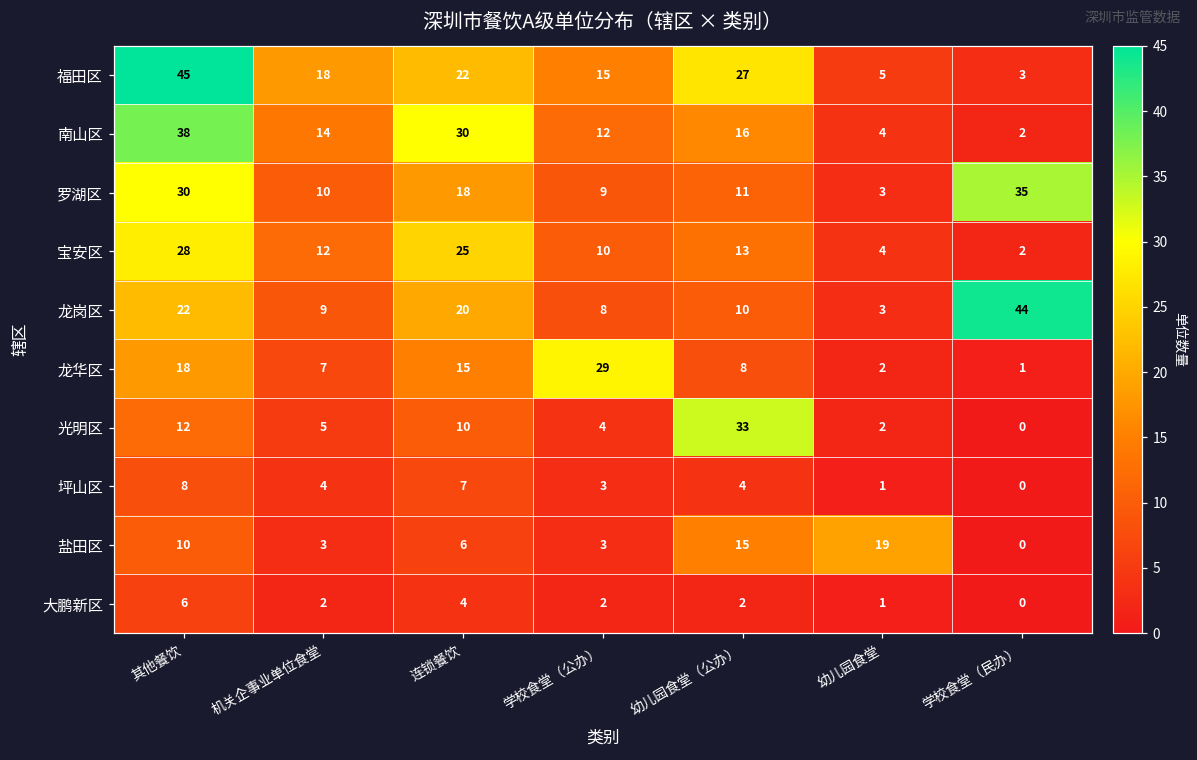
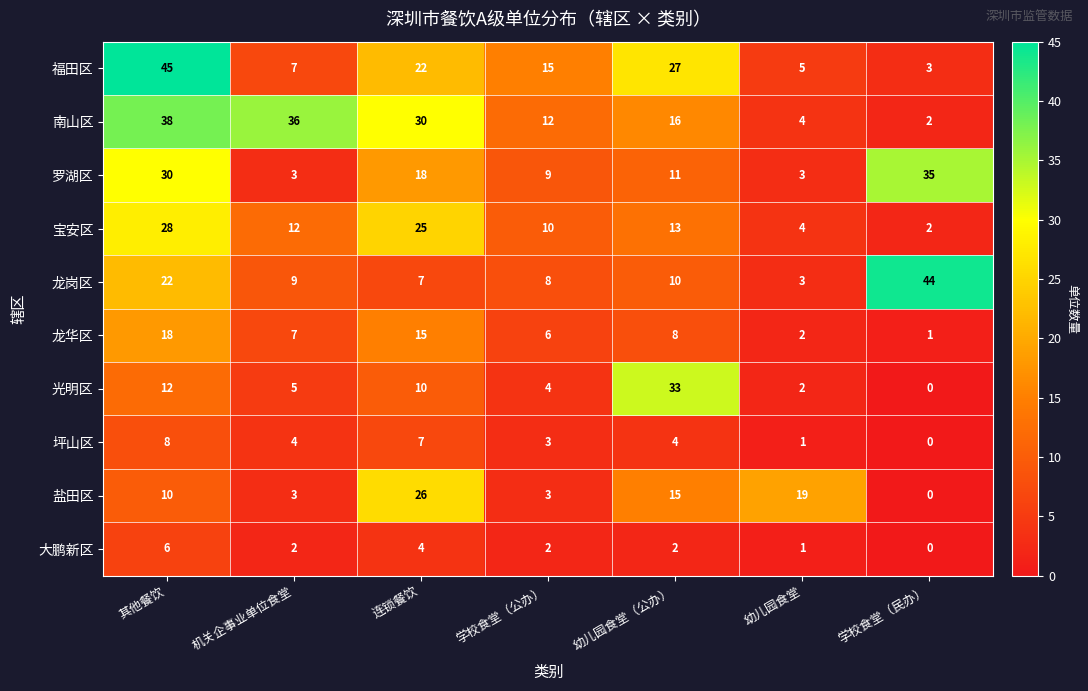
福田区, 机关企事业单位食堂: 18 -> 7
南山区, 机关企事业单位食堂: 14 -> 36
罗湖区, 机关企事业单位食堂: 10 -> 3
龙岗区, 连锁餐饮: 20 -> 7
龙华区, 学校食堂（公办）: 29 -> 6
盐田区, 连锁餐饮: 6 -> 26
